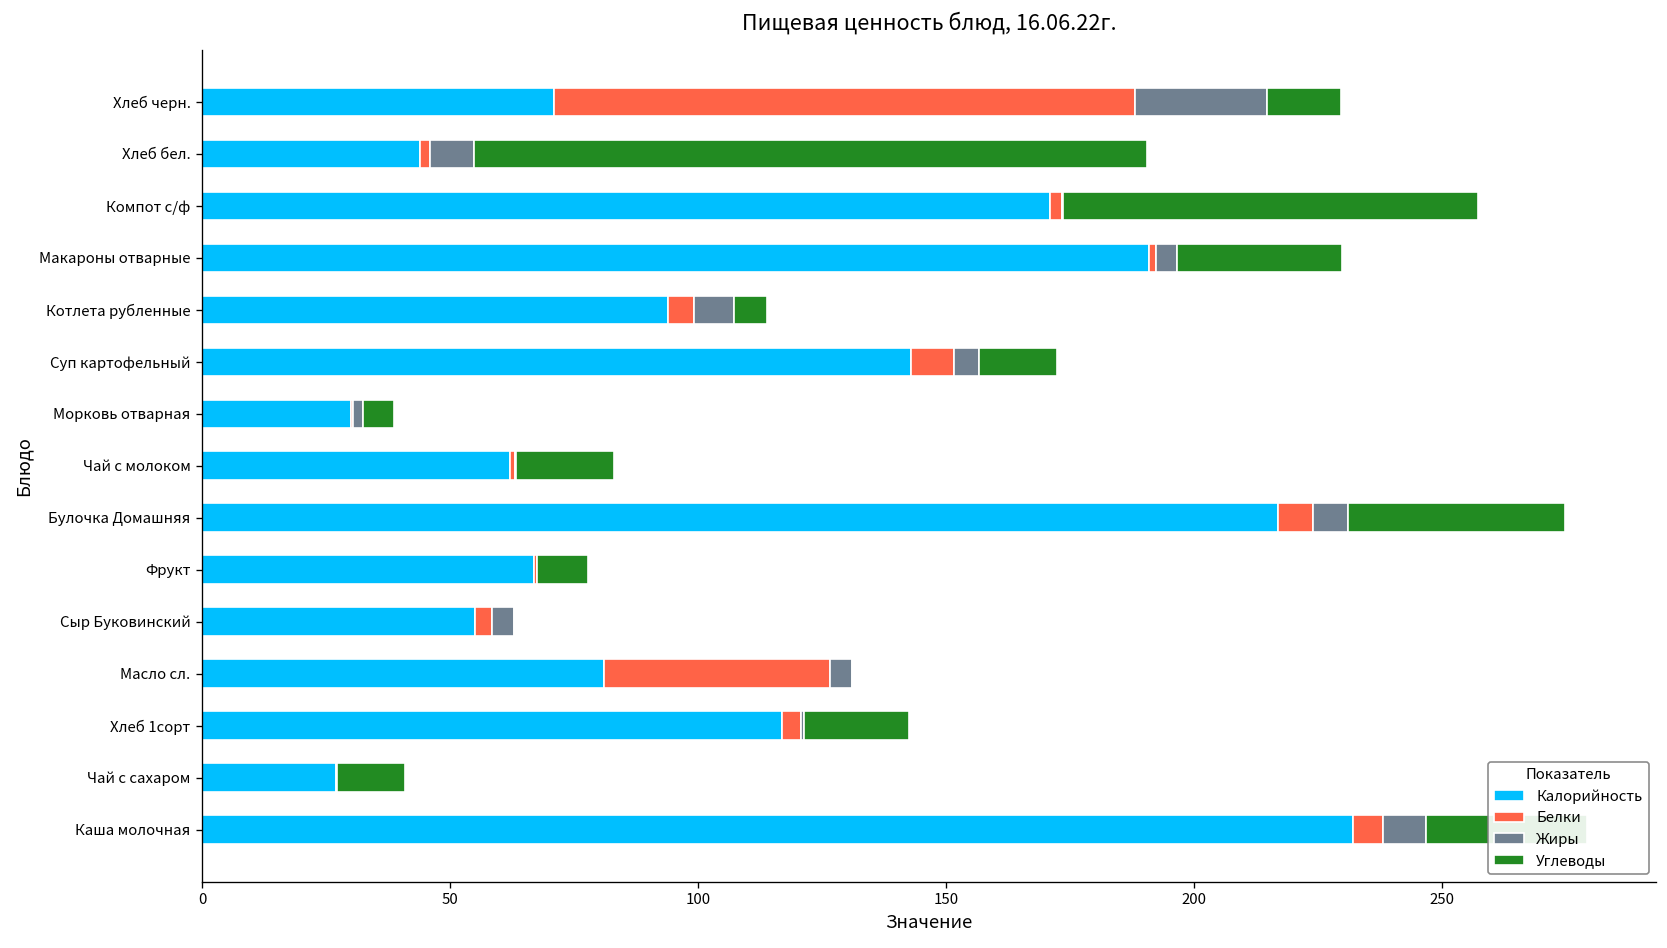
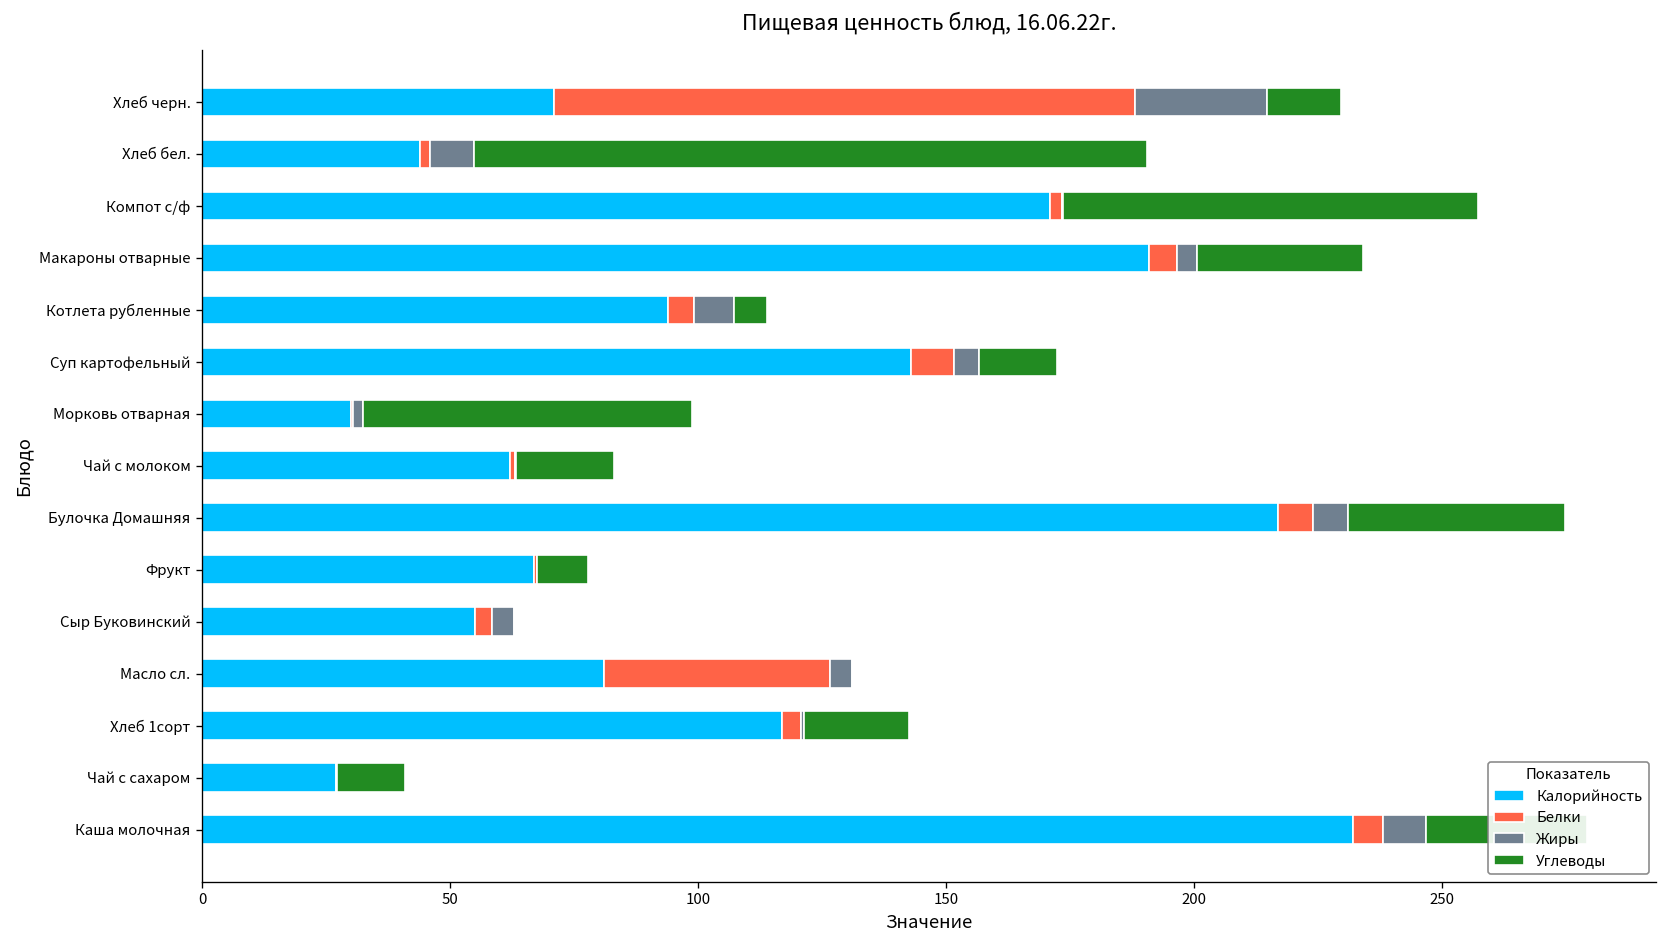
Белки, Макароны отварные: 1 -> 6
Углеводы, Морковь отварная: 6 -> 66
